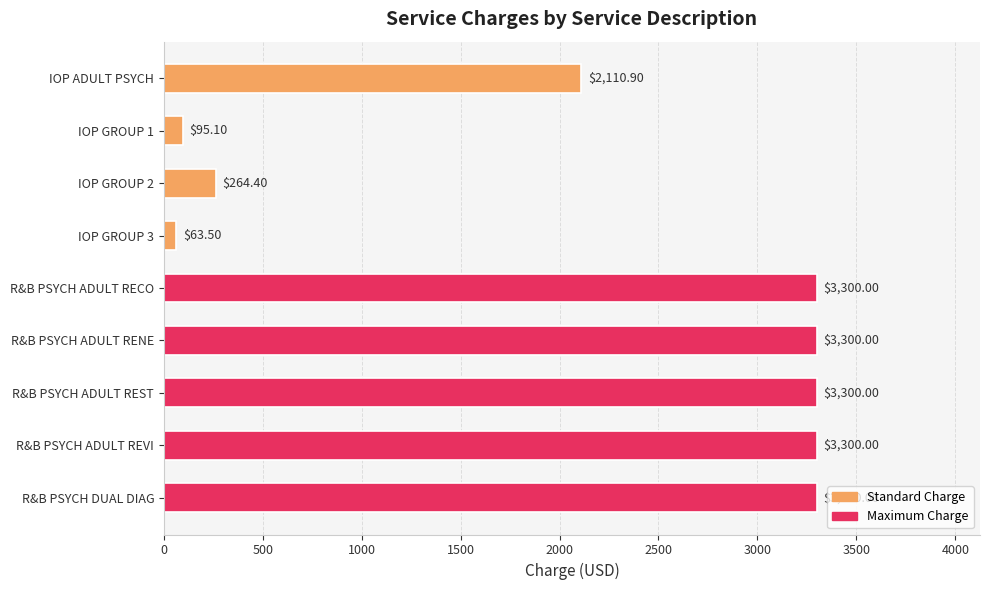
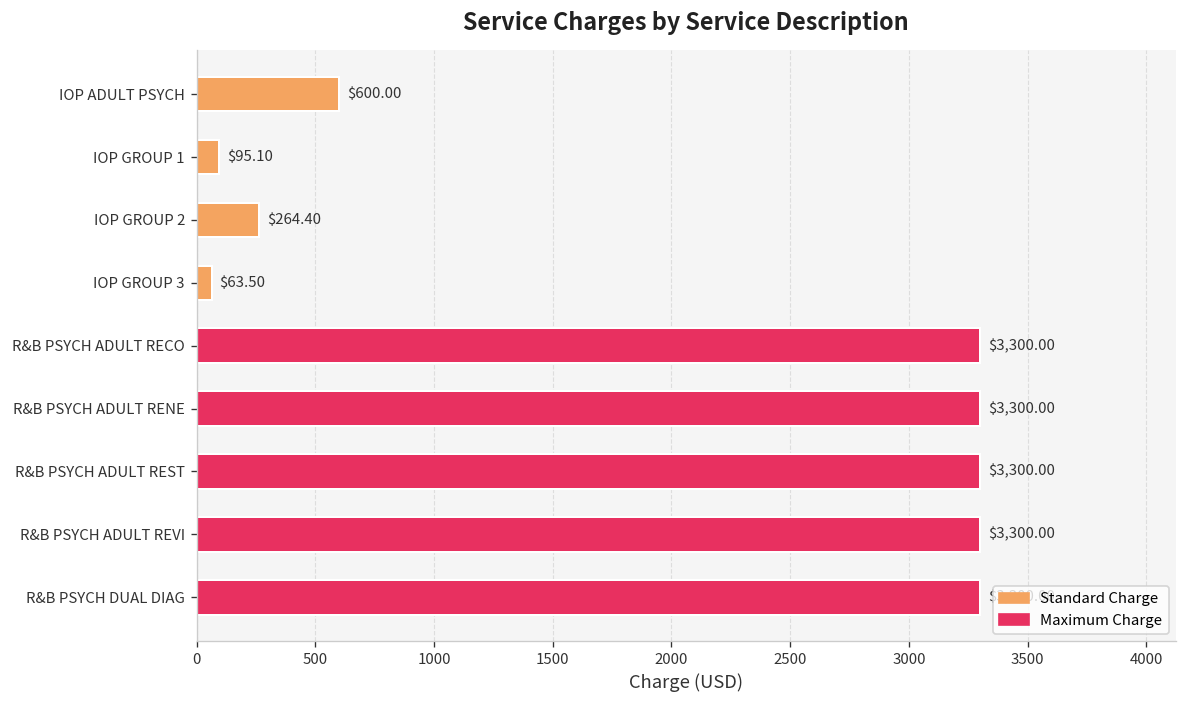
IOP ADULT PSYCH: $2,110.90 -> $600.00
